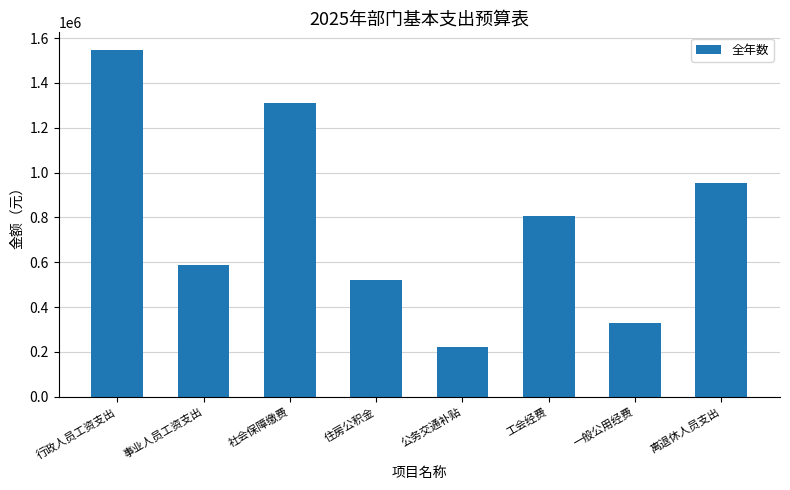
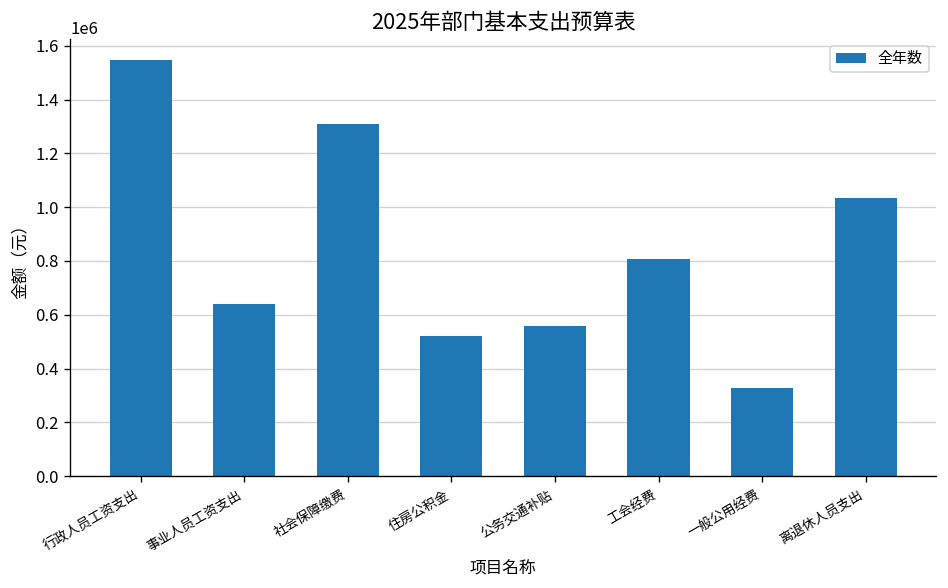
事业人员工资支出: 590000 -> 640000
公务交通补贴: 220000 -> 560000
离退休人员支出: 960000 -> 1030000
